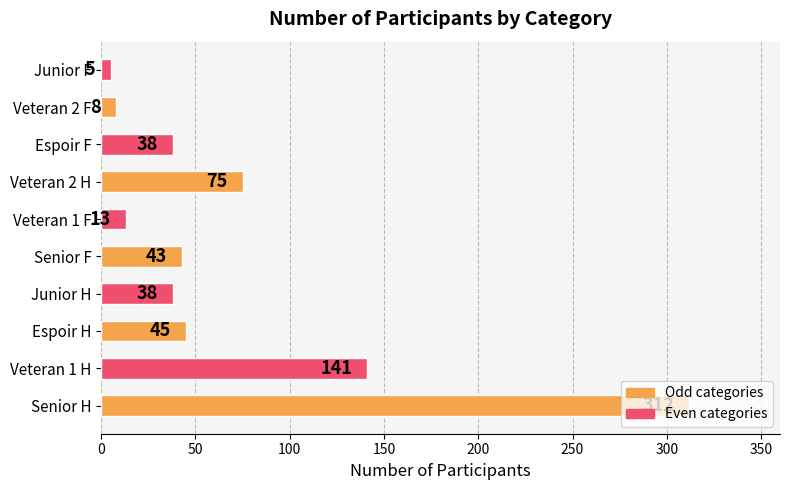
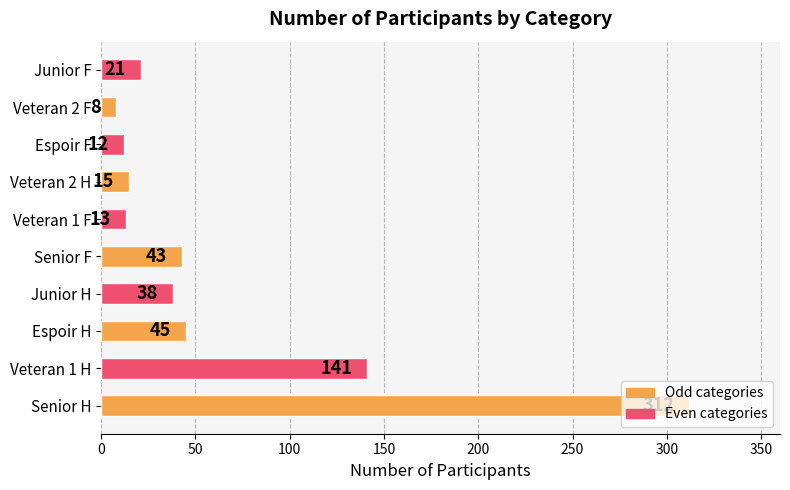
Junior F: 5 -> 21
Espoir F: 38 -> 12
Veteran 2 H: 75 -> 15
